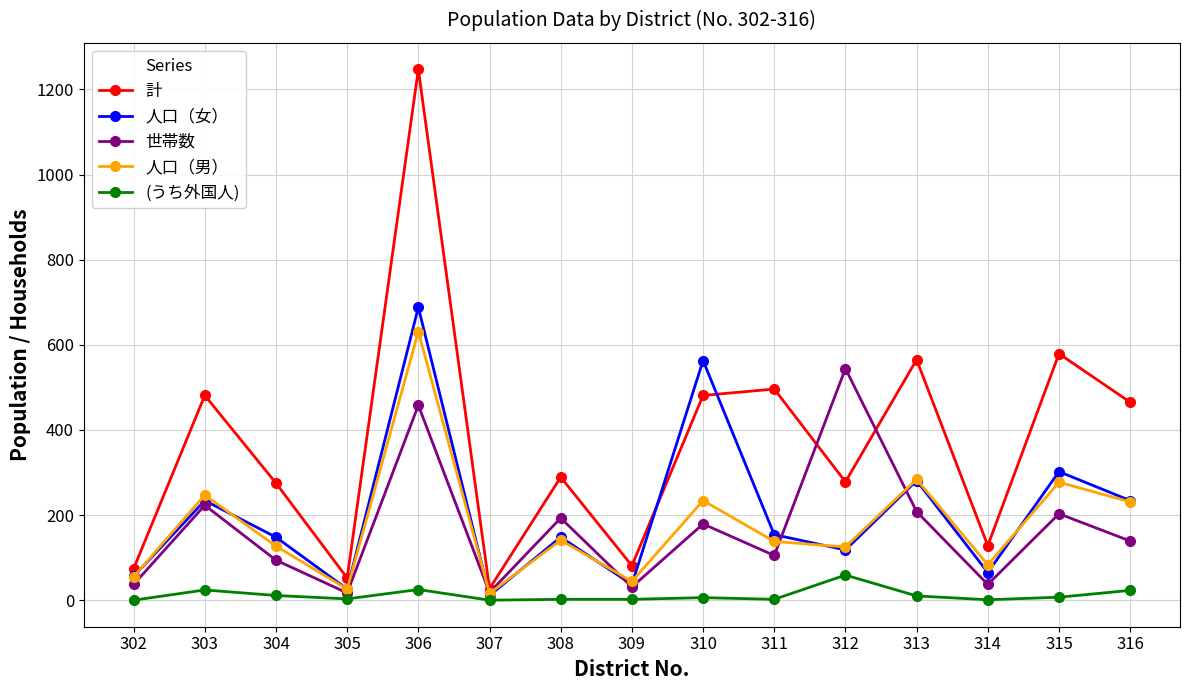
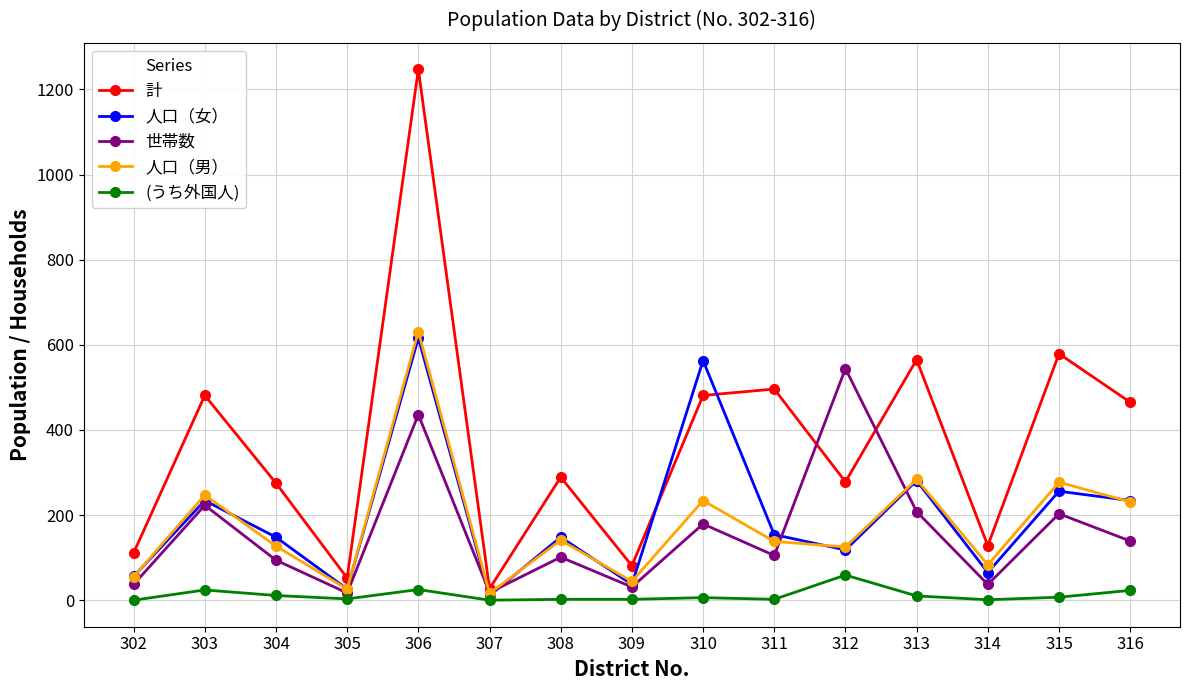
計, 302: 70 -> 110
人口（女）, 306: 690 -> 620
世帯数, 306: 460 -> 440
世帯数, 308: 190 -> 100
人口（女）, 315: 300 -> 260
